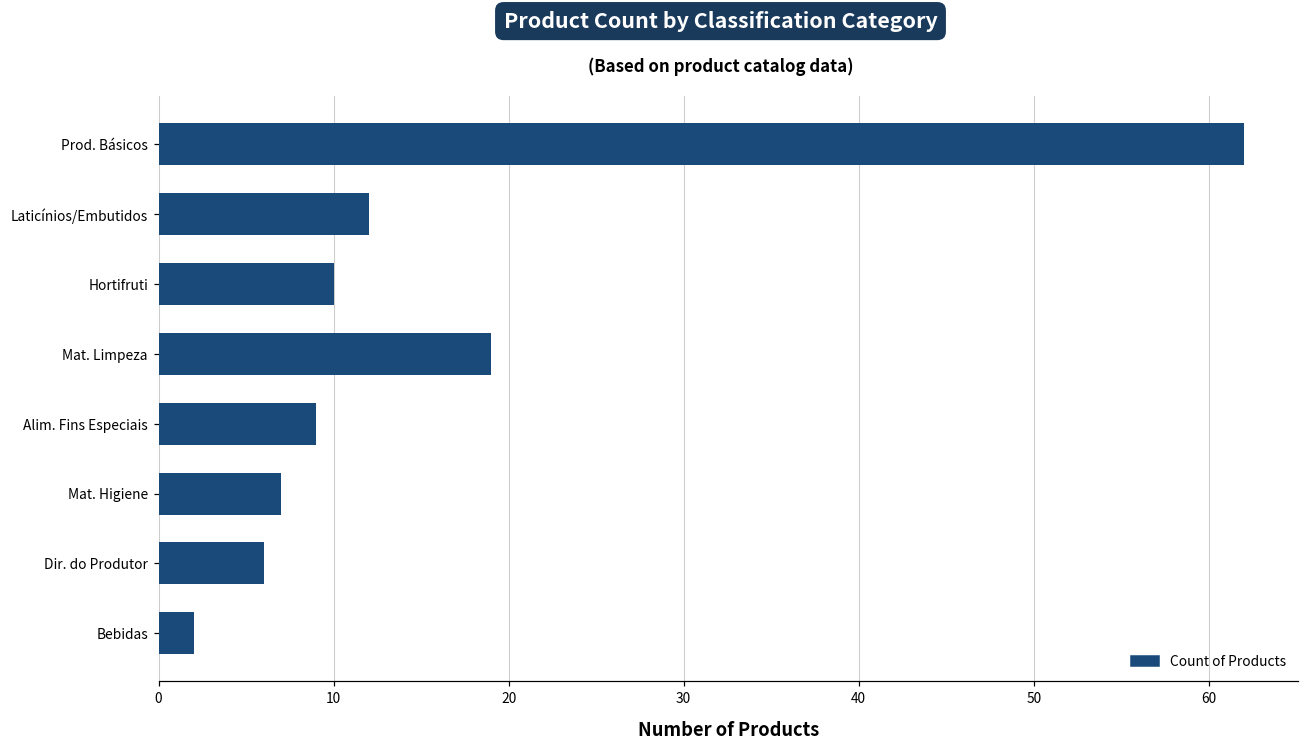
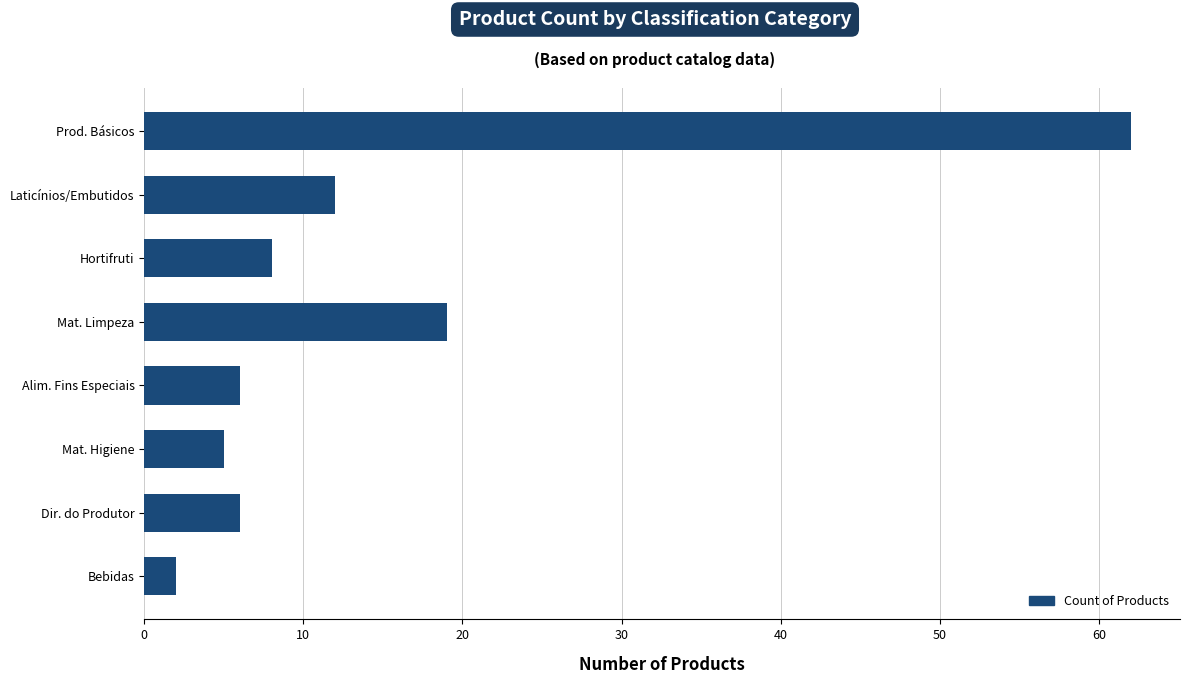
Hortifruti: 10 -> 8
Alim. Fins Especiais: 9 -> 6
Mat. Higiene: 7 -> 5
